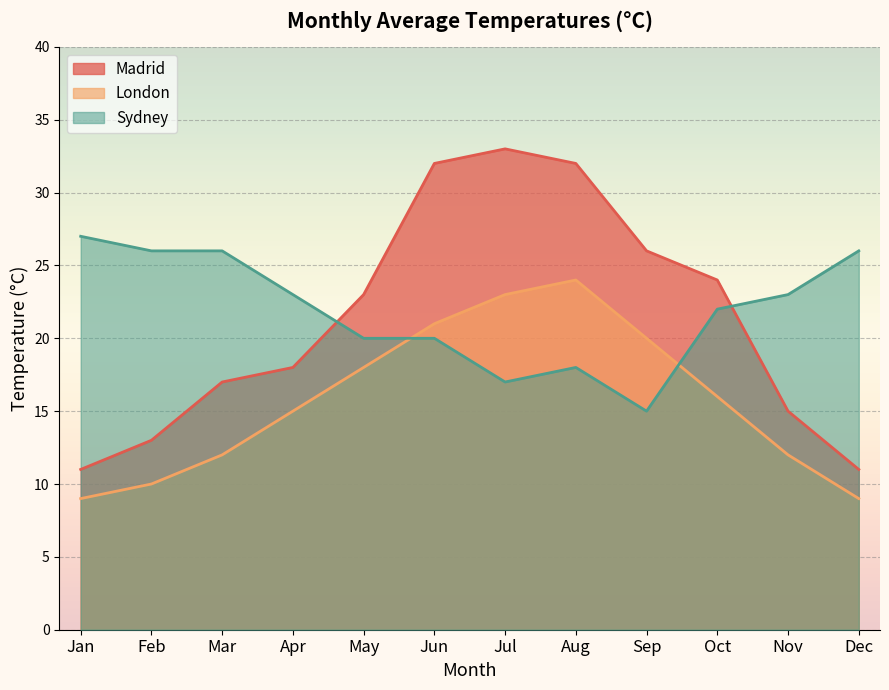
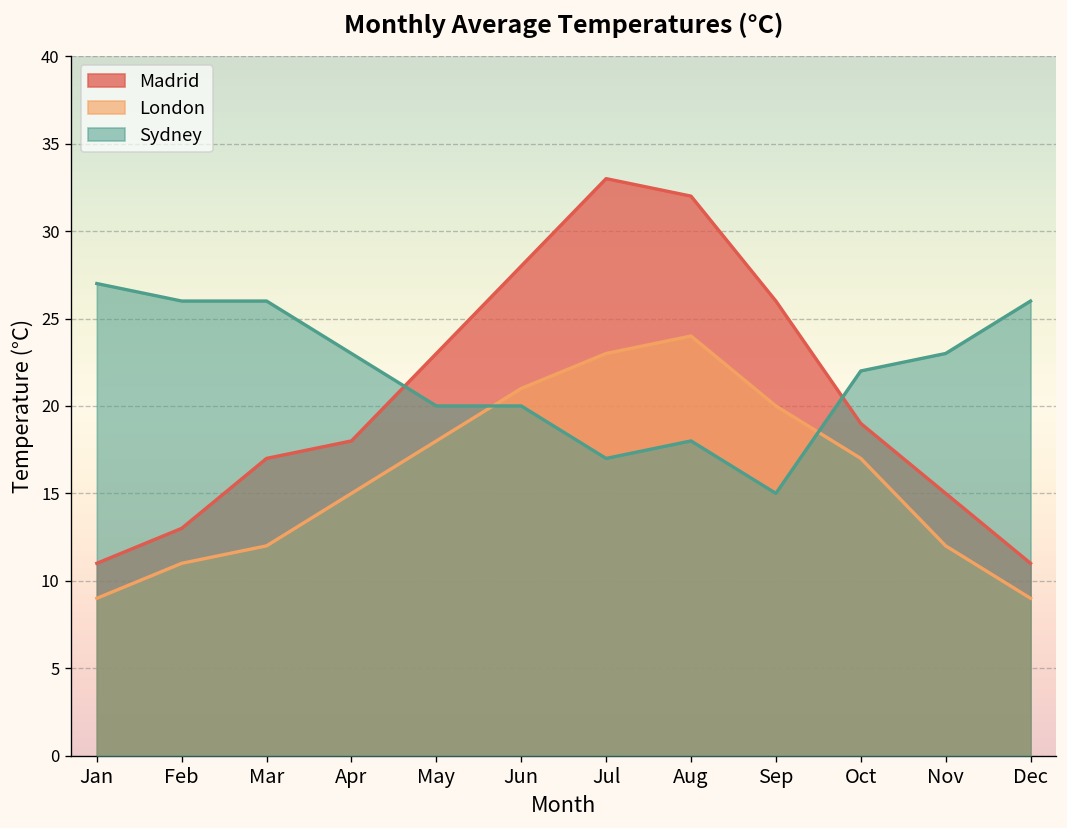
London, Feb: 10 -> 11
Madrid, Jun: 32 -> 28
Madrid, Oct: 24 -> 19
London, Oct: 16 -> 17
